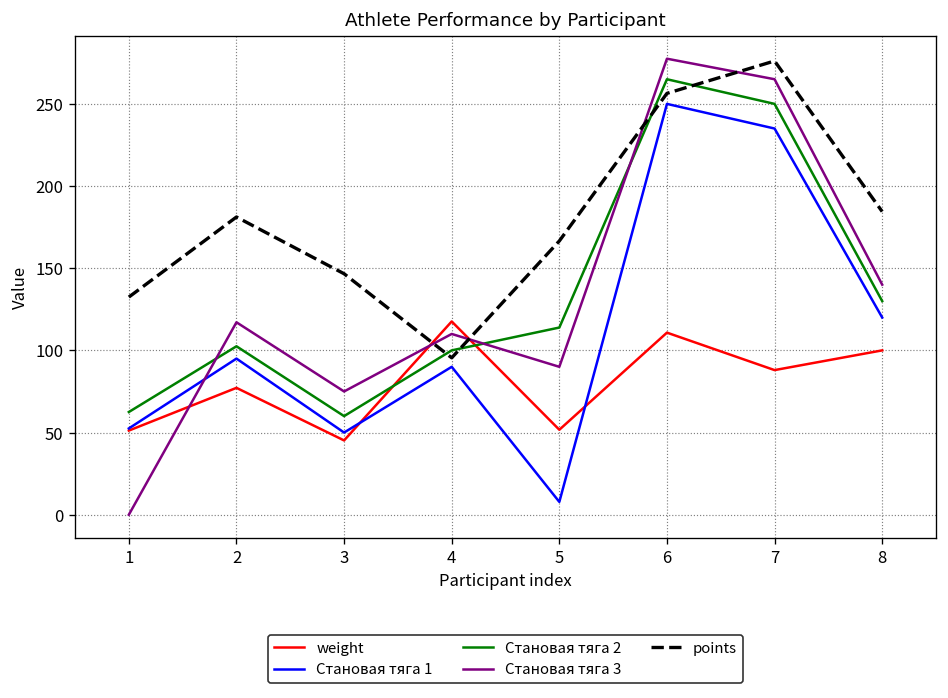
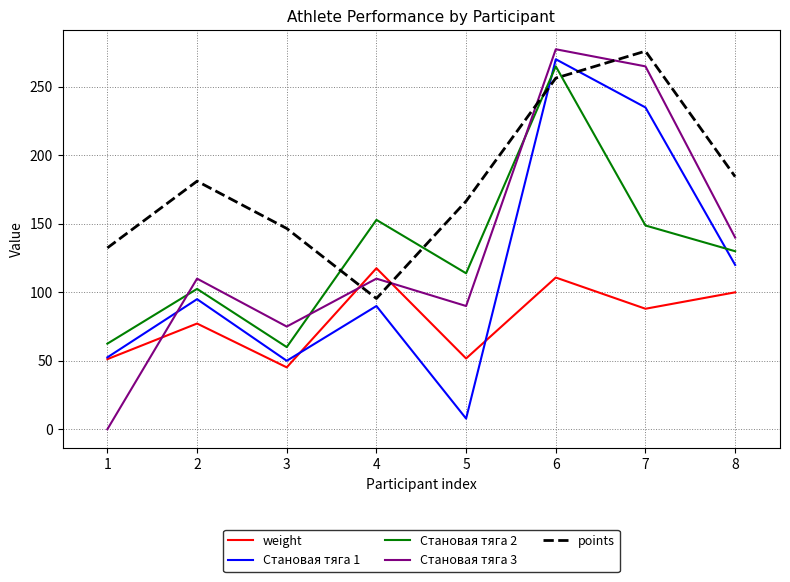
Становая тяга 3, 2: 117 -> 110
Становая тяга 2, 4: 100 -> 153
Становая тяга 1, 6: 250 -> 270
Становая тяга 2, 7: 250 -> 149
